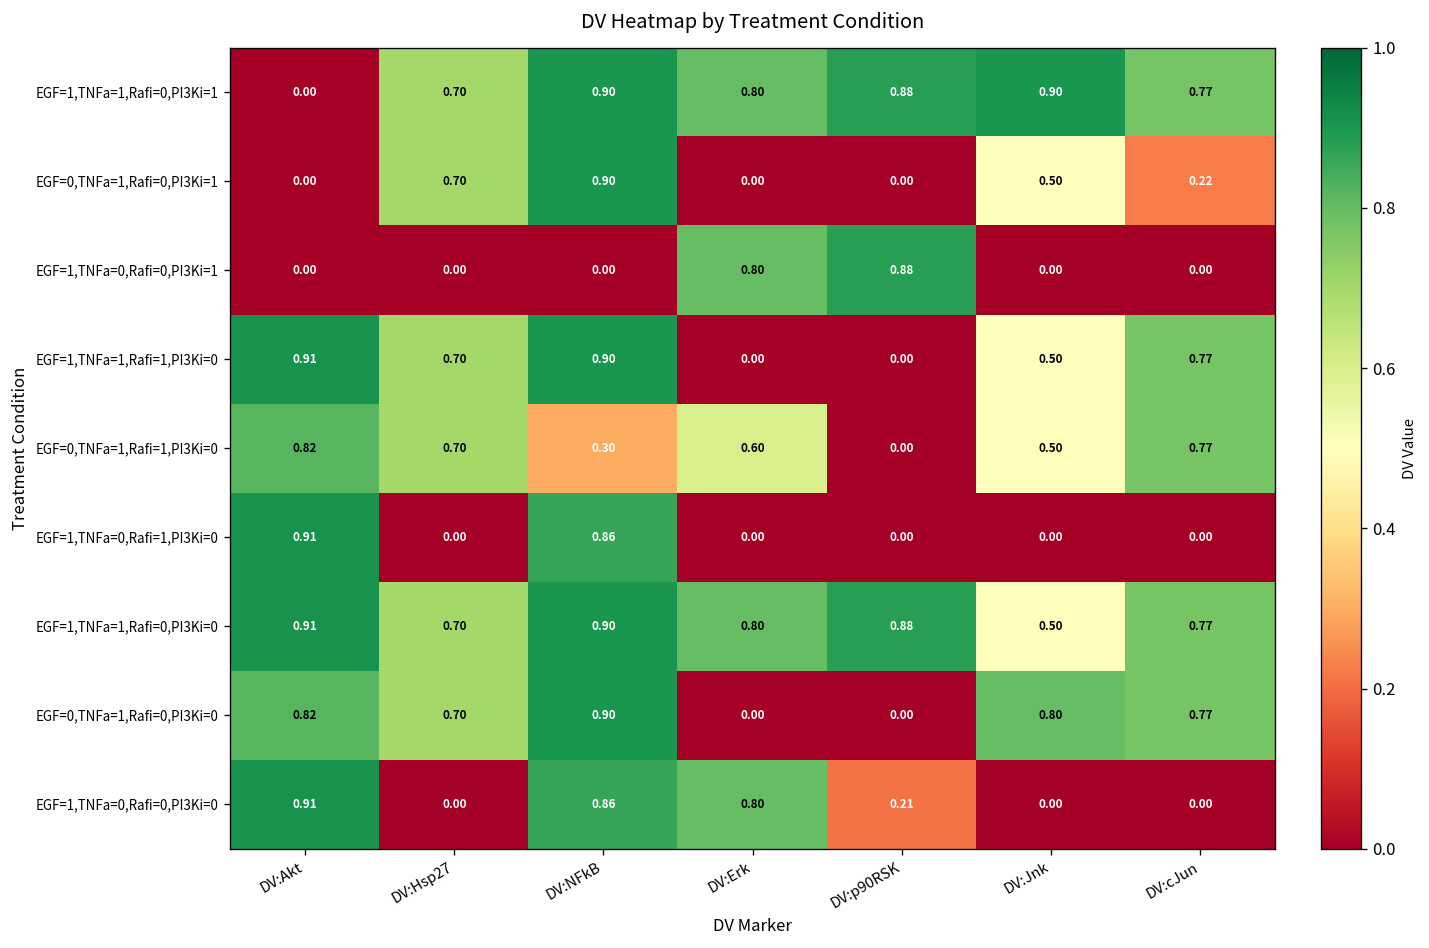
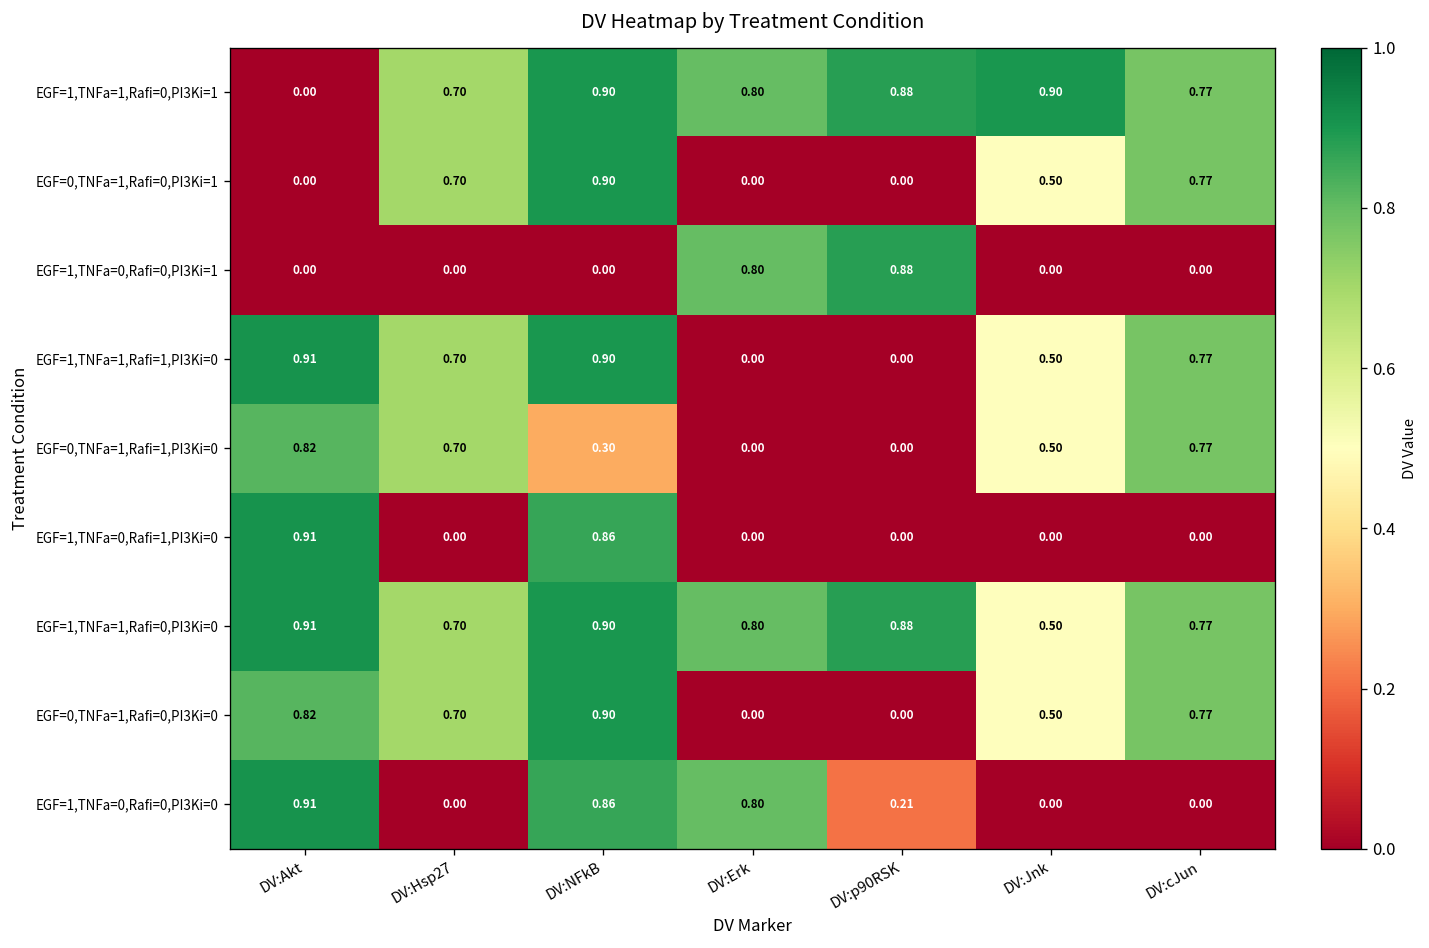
EGF=0,TNFa=1,Rafi=0,PI3Ki=1, DV:cJun: 0.22 -> 0.77
EGF=0,TNFa=1,Rafi=1,PI3Ki=0, DV:Erk: 0.60 -> 0.00
EGF=0,TNFa=1,Rafi=0,PI3Ki=0, DV:Jnk: 0.80 -> 0.50
